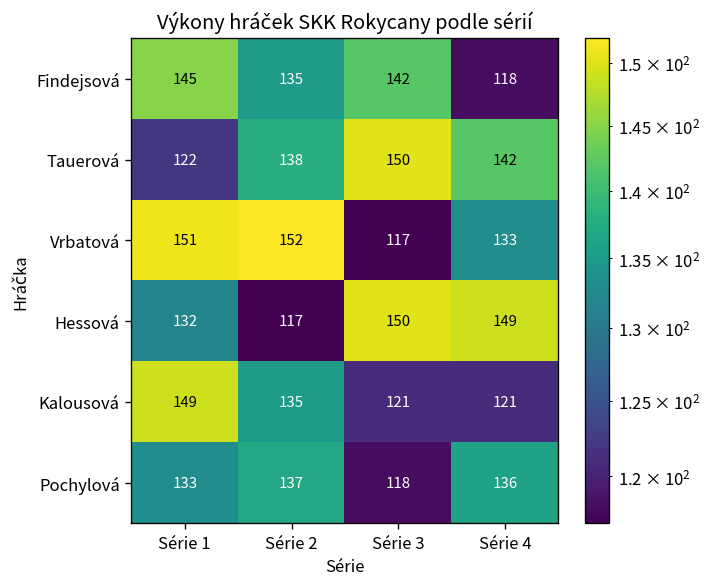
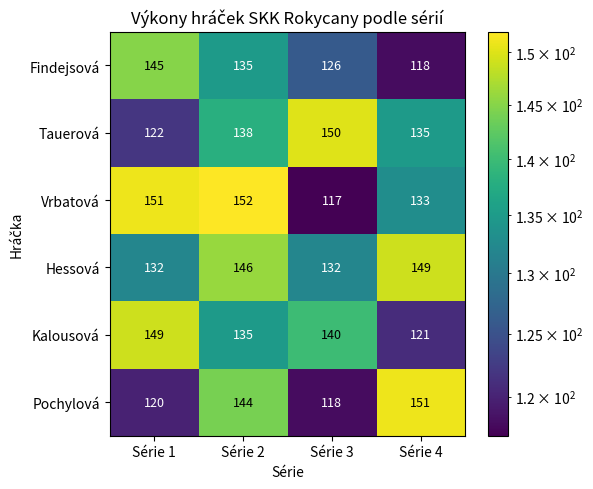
Findejsová, Série 3: 142 -> 126
Tauerová, Série 4: 142 -> 135
Hessová, Série 2: 117 -> 146
Hessová, Série 3: 150 -> 132
Kalousová, Série 3: 121 -> 140
Pochylová, Série 1: 133 -> 120
Pochylová, Série 2: 137 -> 144
Pochylová, Série 4: 136 -> 151
